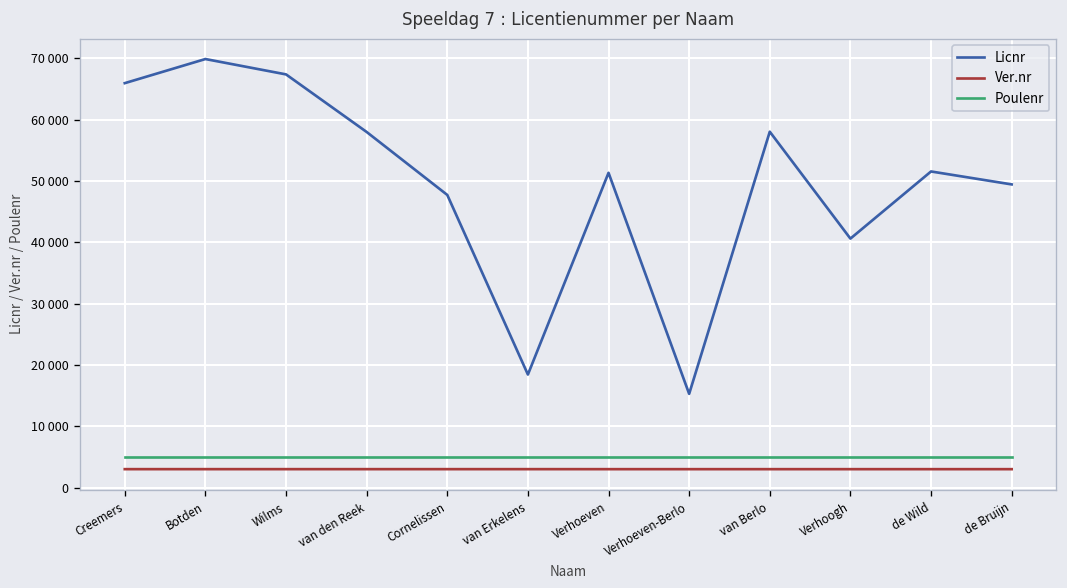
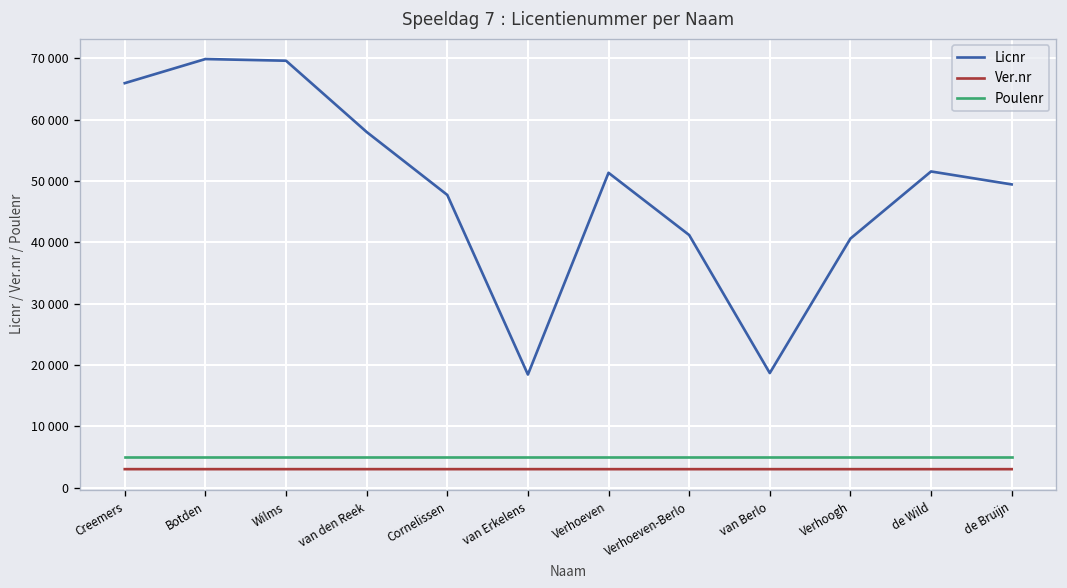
Licnr, Wilms: 67000 -> 70000
Licnr, Verhoeven-Berlo: 15000 -> 41000
Licnr, van Berlo: 58000 -> 19000
